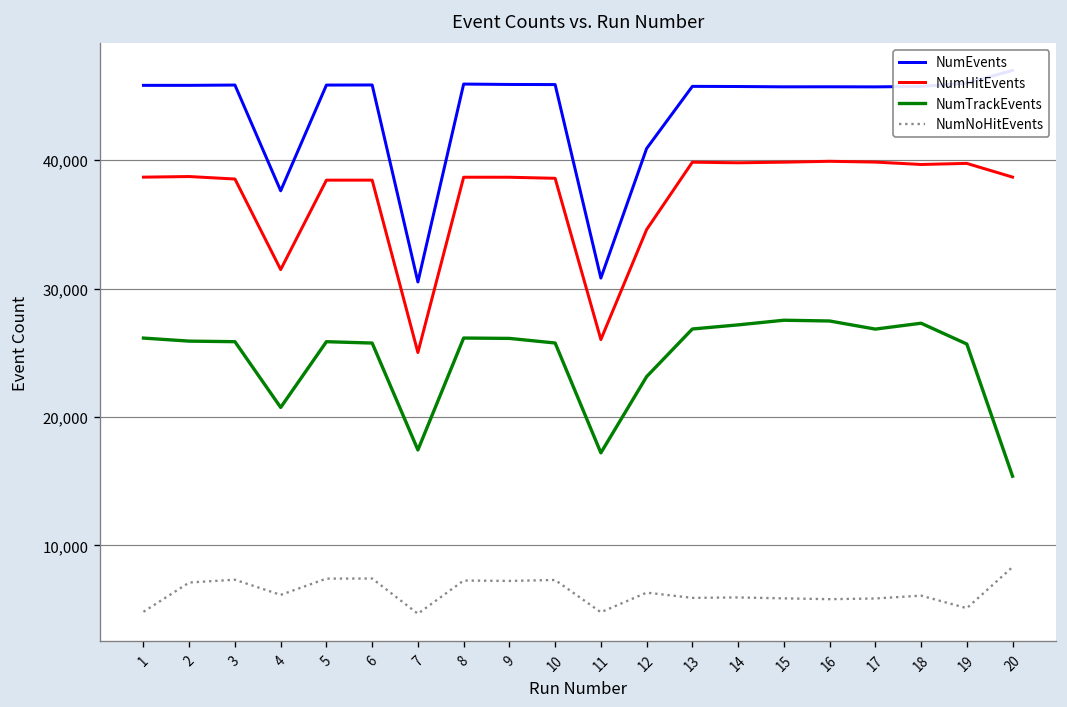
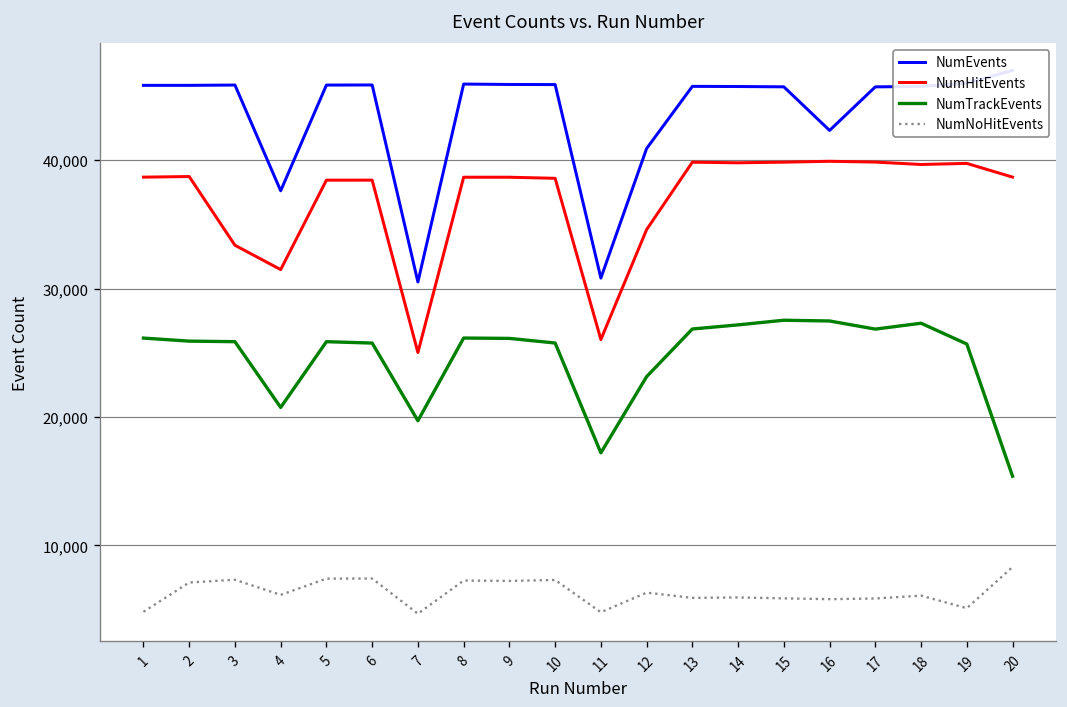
NumHitEvents, 3: 38,500 -> 33,400
NumTrackEvents, 7: 17,400 -> 19,700
NumEvents, 16: 45,700 -> 42,300
